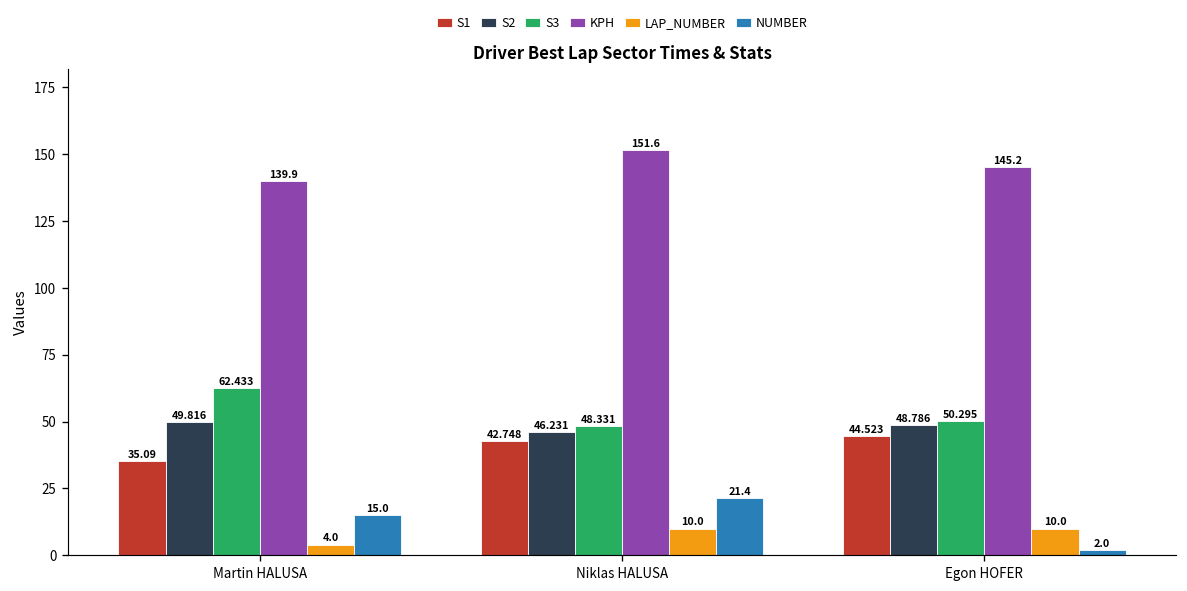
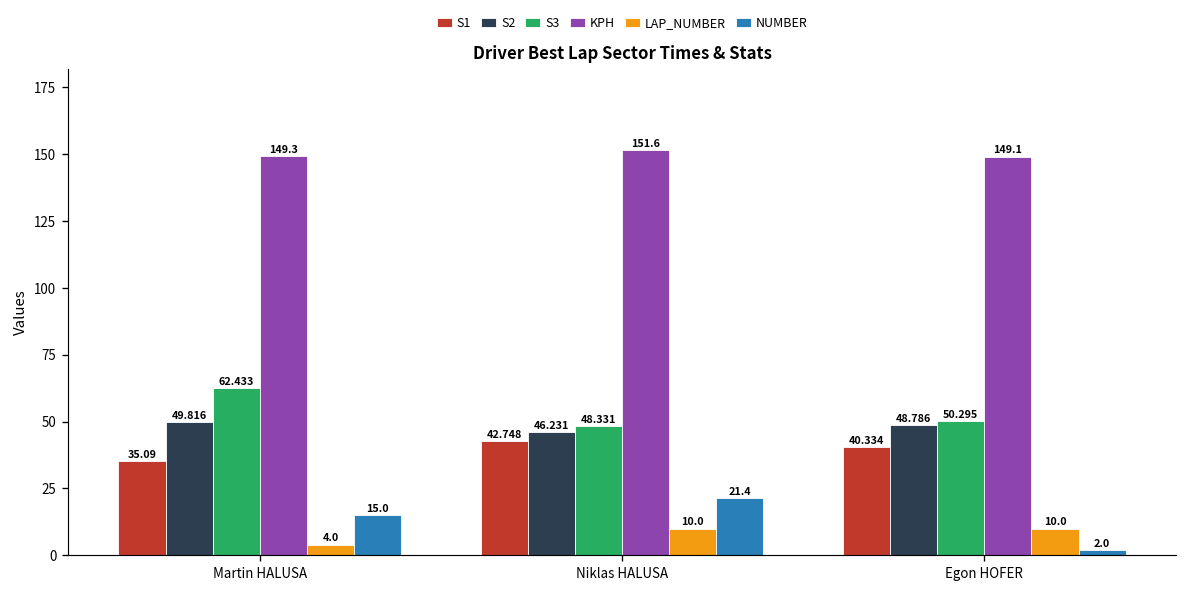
KPH, Martin HALUSA: 139.9 -> 149.3
S1, Egon HOFER: 44.523 -> 40.334
KPH, Egon HOFER: 145.2 -> 149.1
